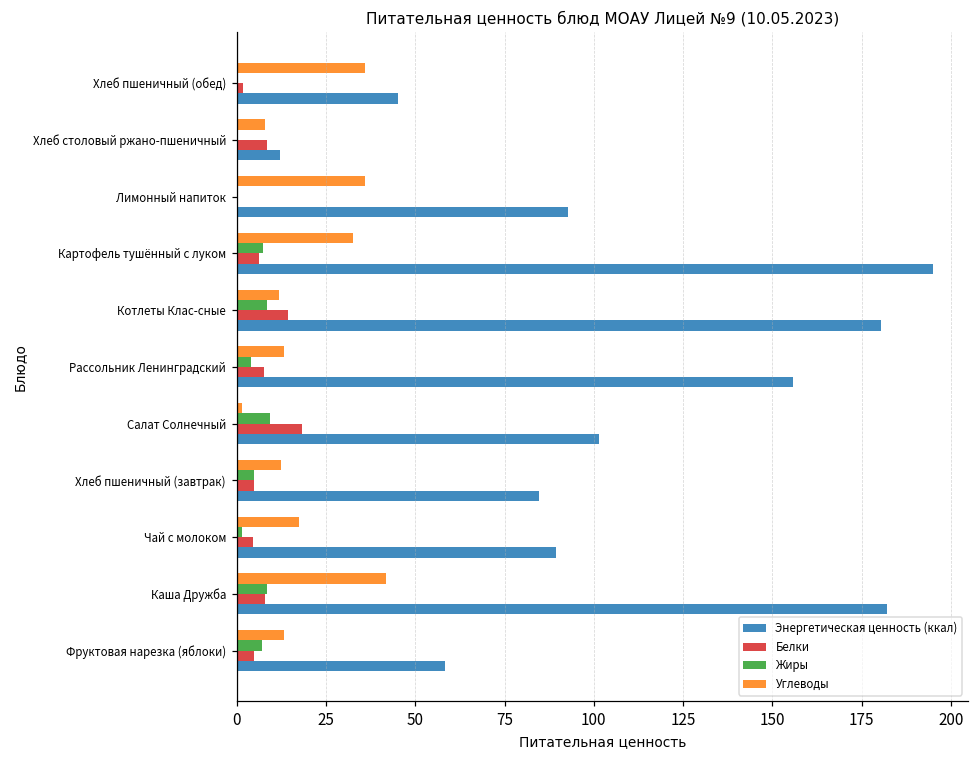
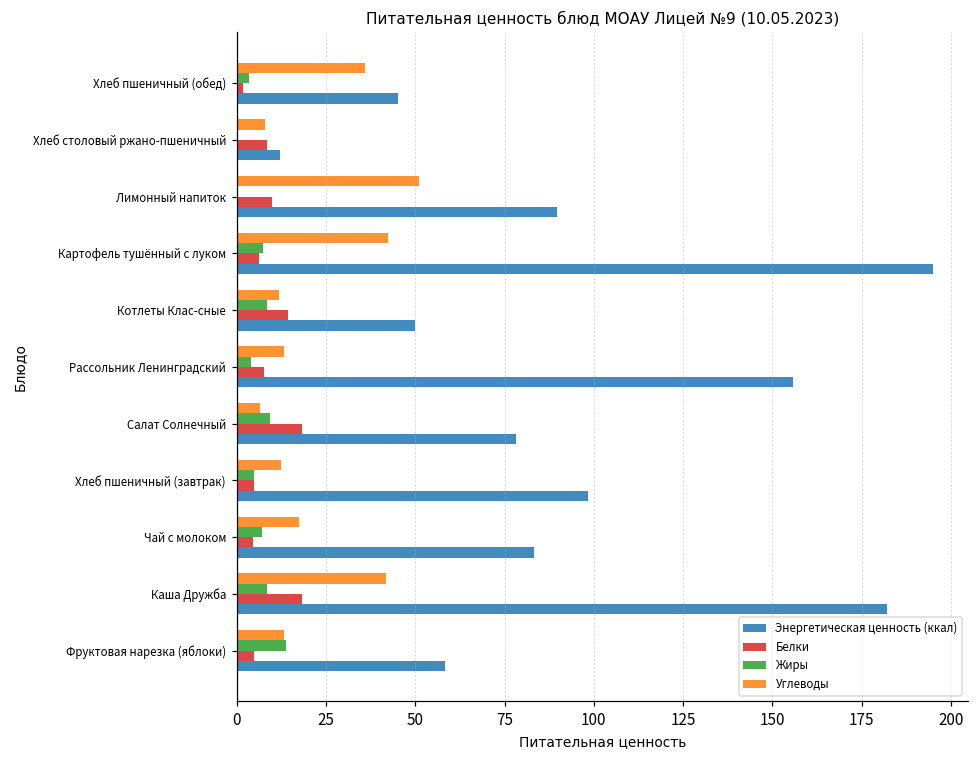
Жиры, Хлеб пшеничный (обед): 0 -> 4
Углеводы, Лимонный напиток: 36 -> 51
Белки, Лимонный напиток: 0 -> 10
Энергетическая ценность (ккал), Лимонный напиток: 93 -> 90
Углеводы, Картофель тушённый с луком: 33 -> 42
Энергетическая ценность (ккал), Котлеты Клас-сные: 181 -> 50
Углеводы, Салат Солнечный: 1 -> 6
Энергетическая ценность (ккал), Салат Солнечный: 101 -> 78
Энергетическая ценность (ккал), Хлеб пшеничный (завтрак): 85 -> 98
Жиры, Чай с молоком: 2 -> 7
Энергетическая ценность (ккал), Чай с молоком: 89 -> 83
Белки, Каша Дружба: 8 -> 18
Жиры, Фруктовая нарезка (яблоки): 7 -> 14
